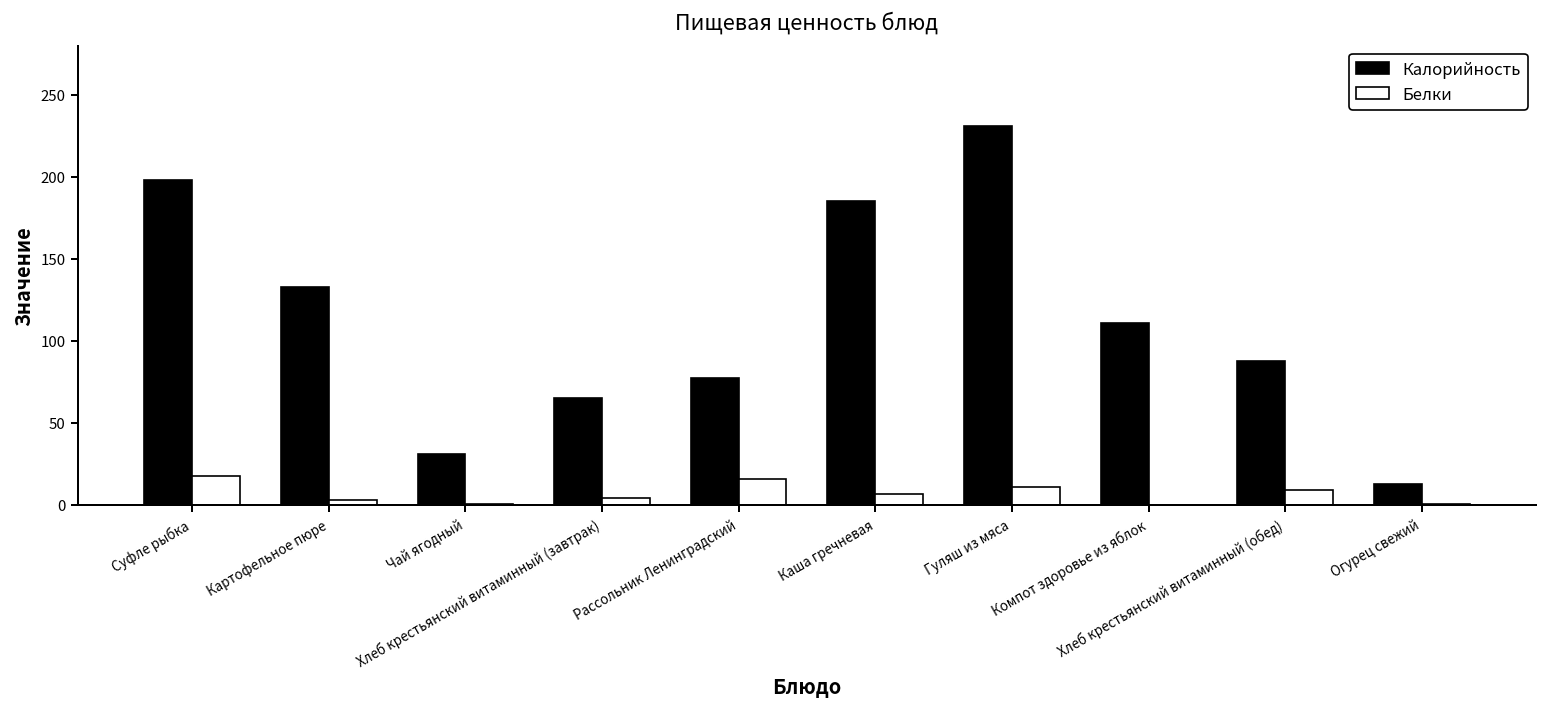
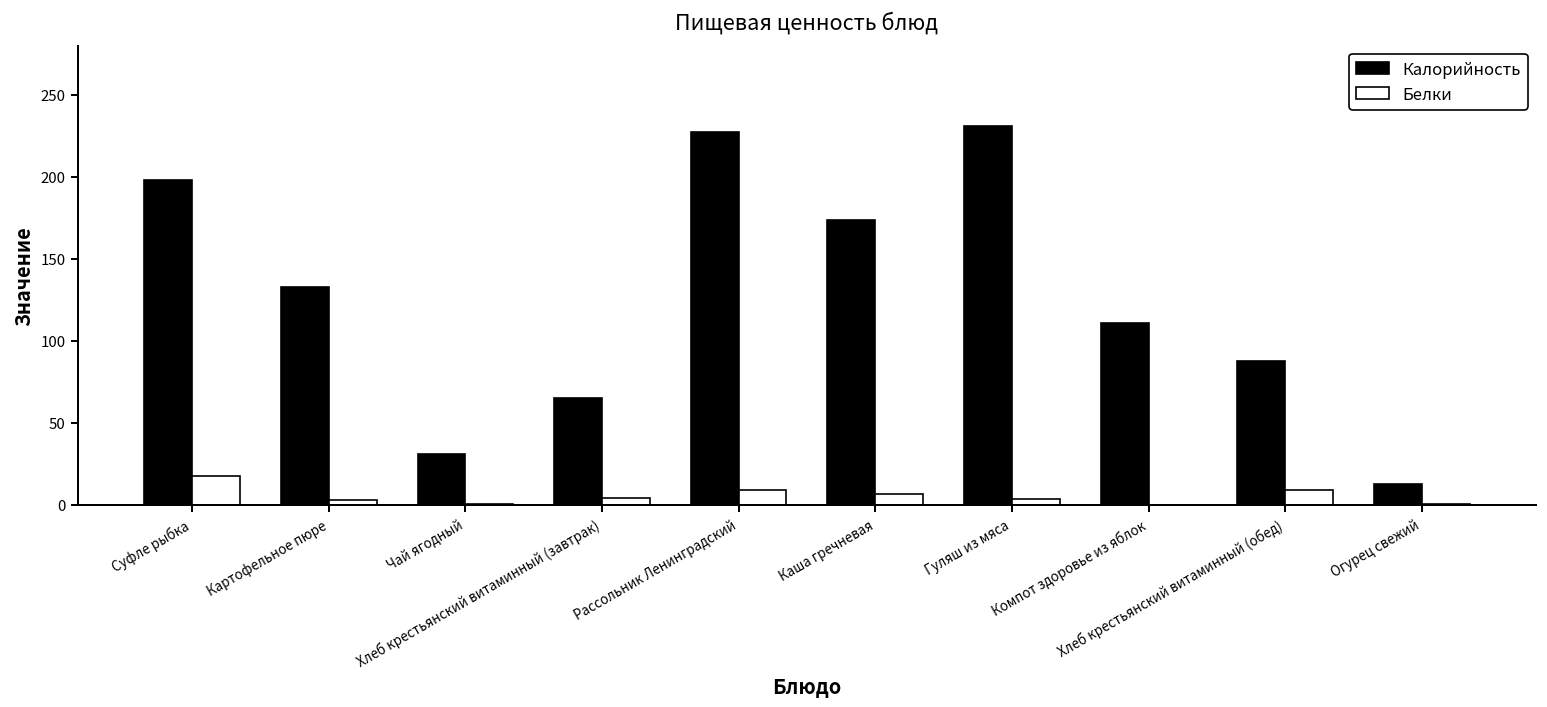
Калорийность, Рассольник Ленинградский: 77 -> 227
Белки, Рассольник Ленинградский: 16 -> 9
Калорийность, Каша гречневая: 185 -> 173
Белки, Гуляш из мяса: 11 -> 3
